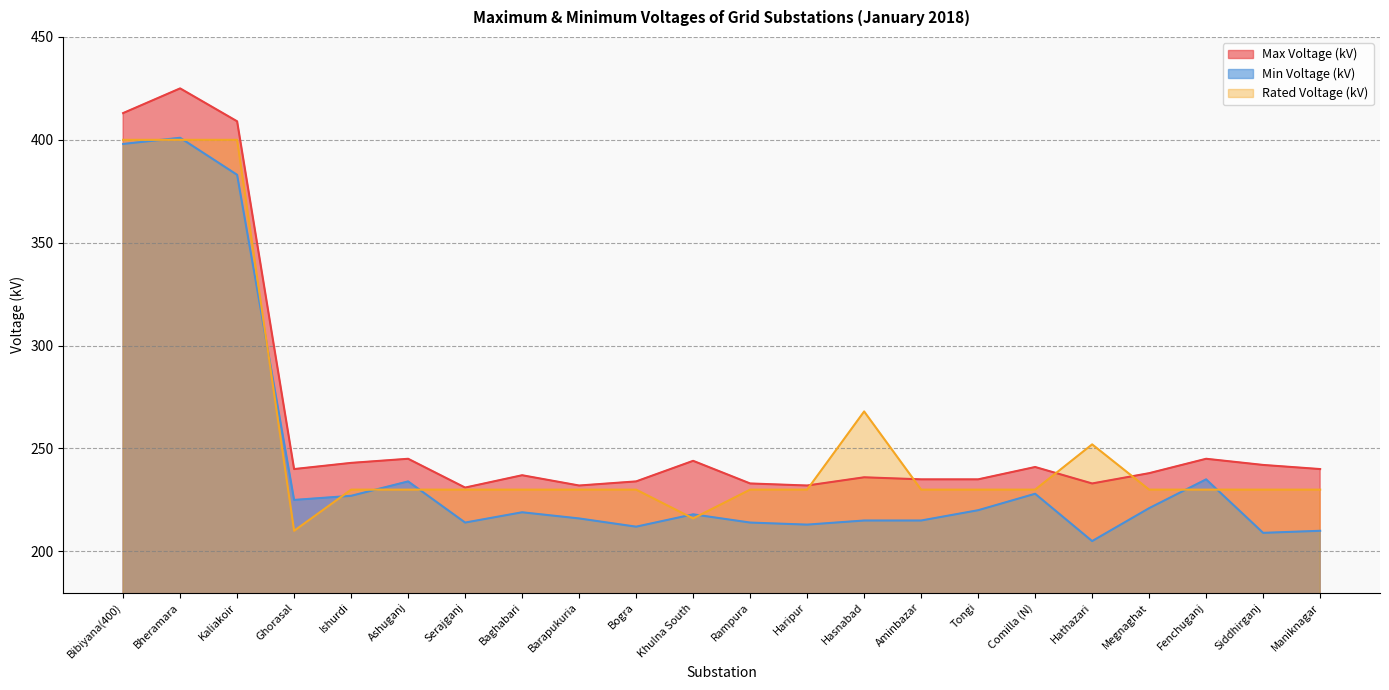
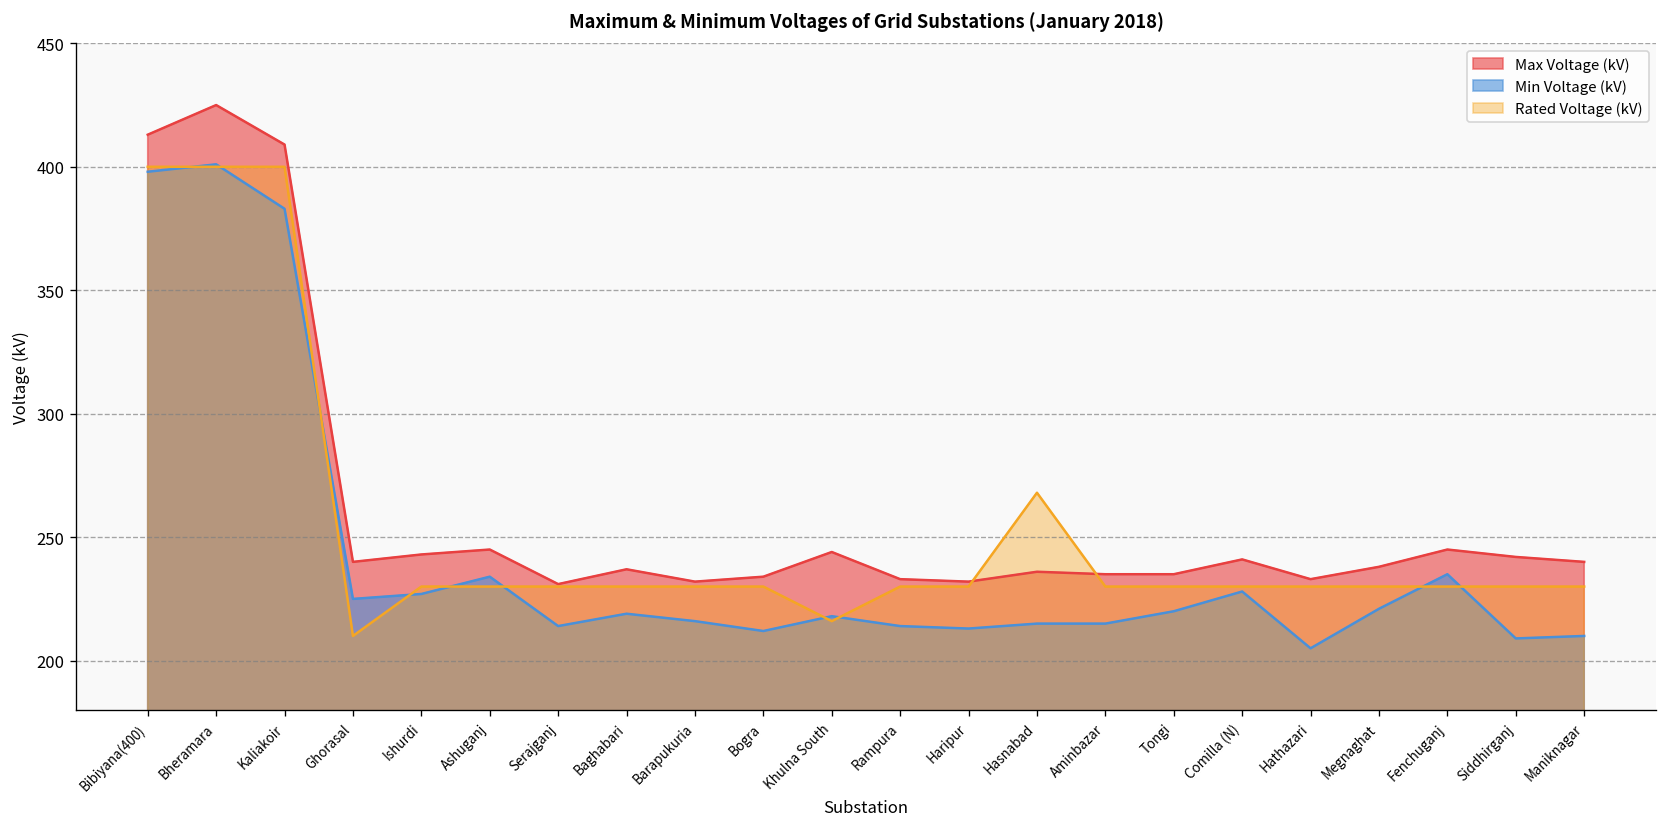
Rated Voltage (kV), Hathazari: 252 -> 230
